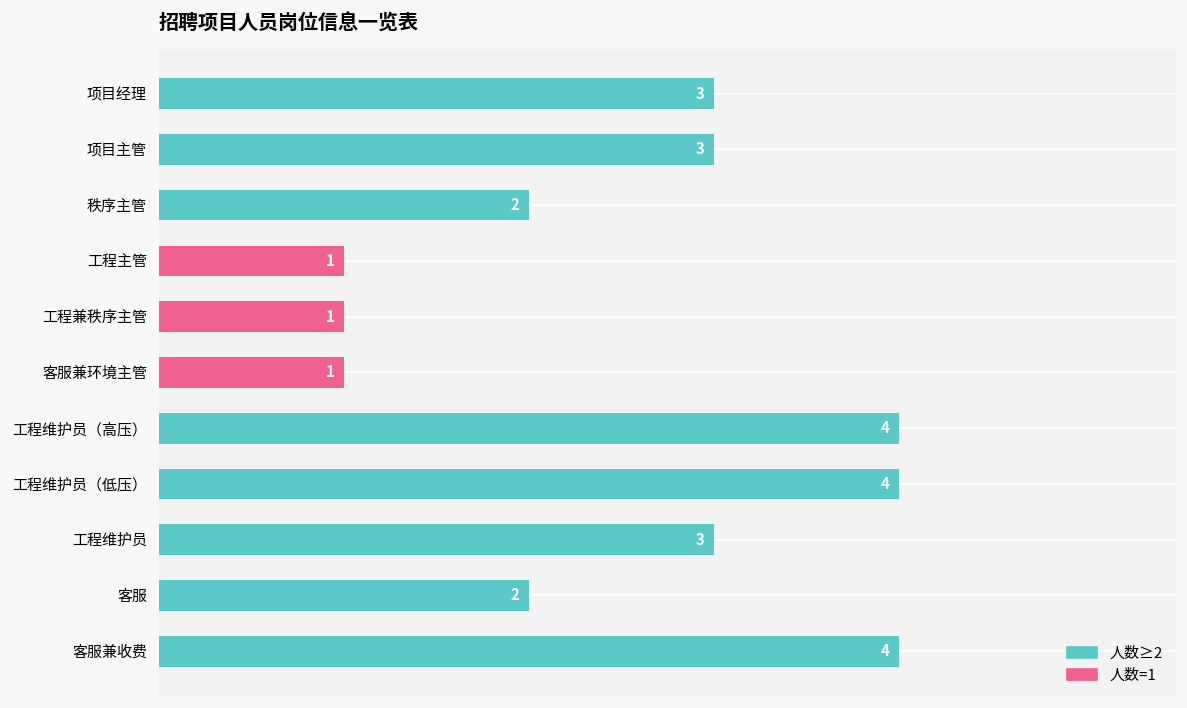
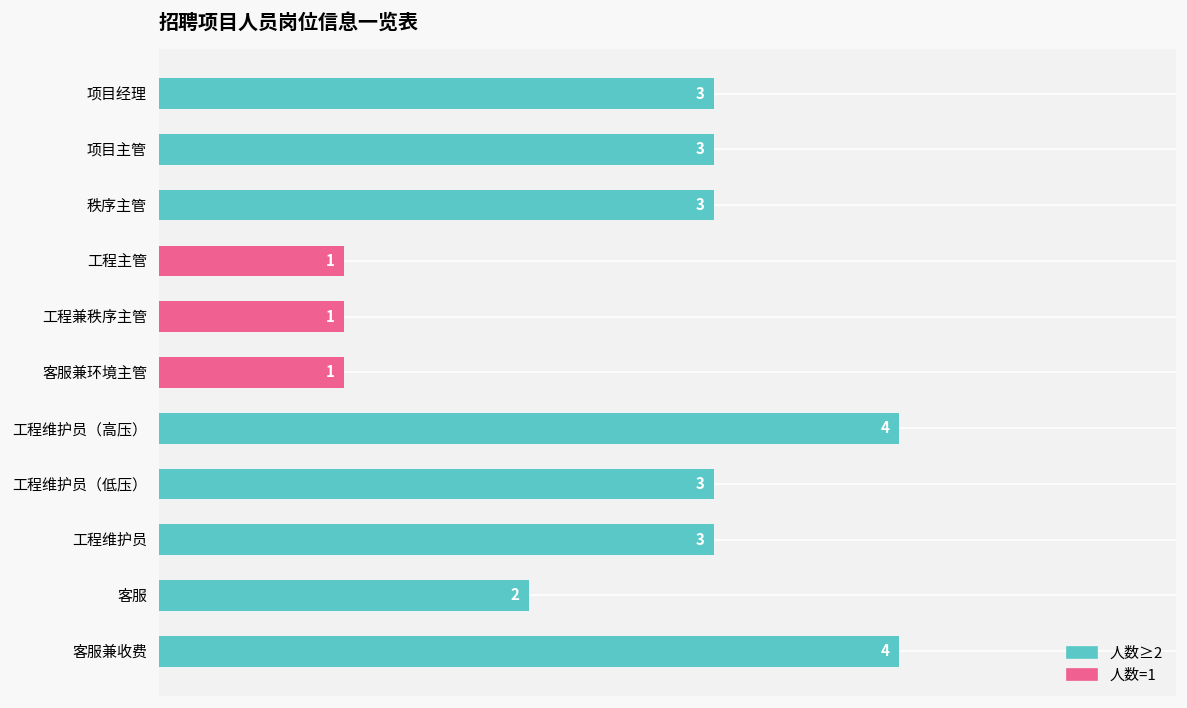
秩序主管: 2 -> 3
工程维护员（低压）: 4 -> 3
